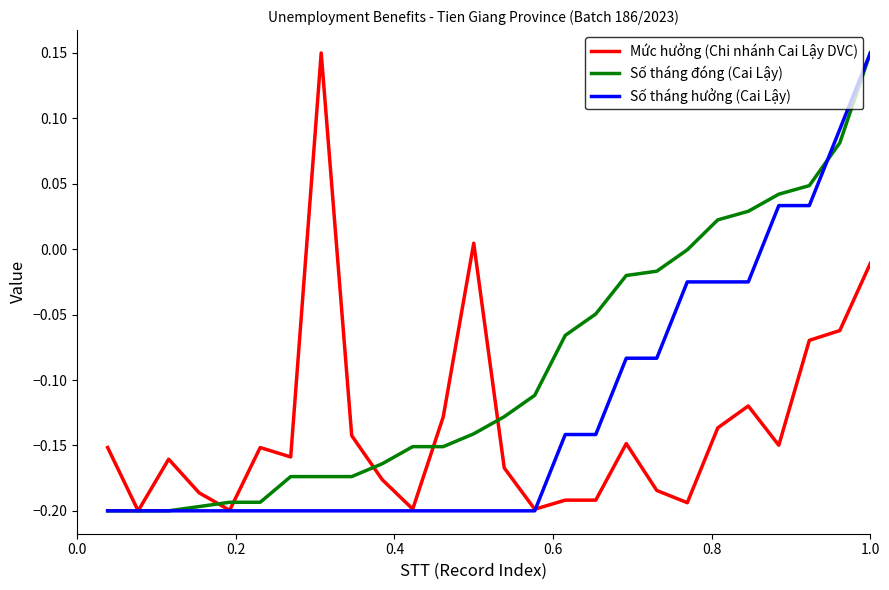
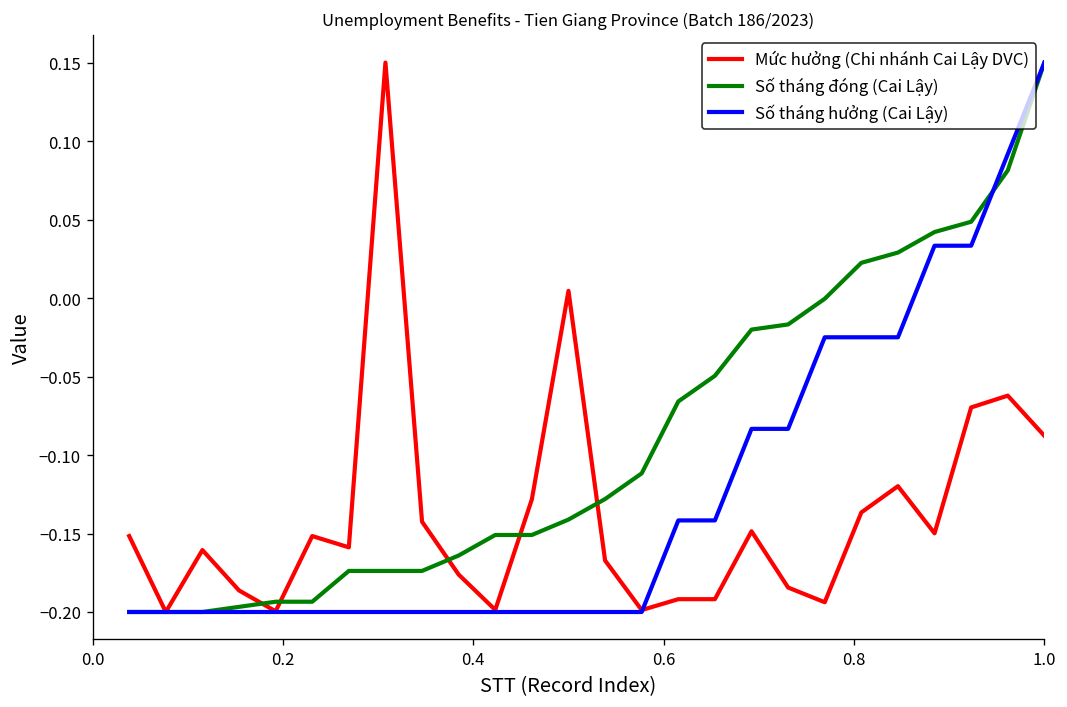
Mức hưởng (Chi nhánh Cai Lậy DVC), 1.0: -0.011 -> -0.088
